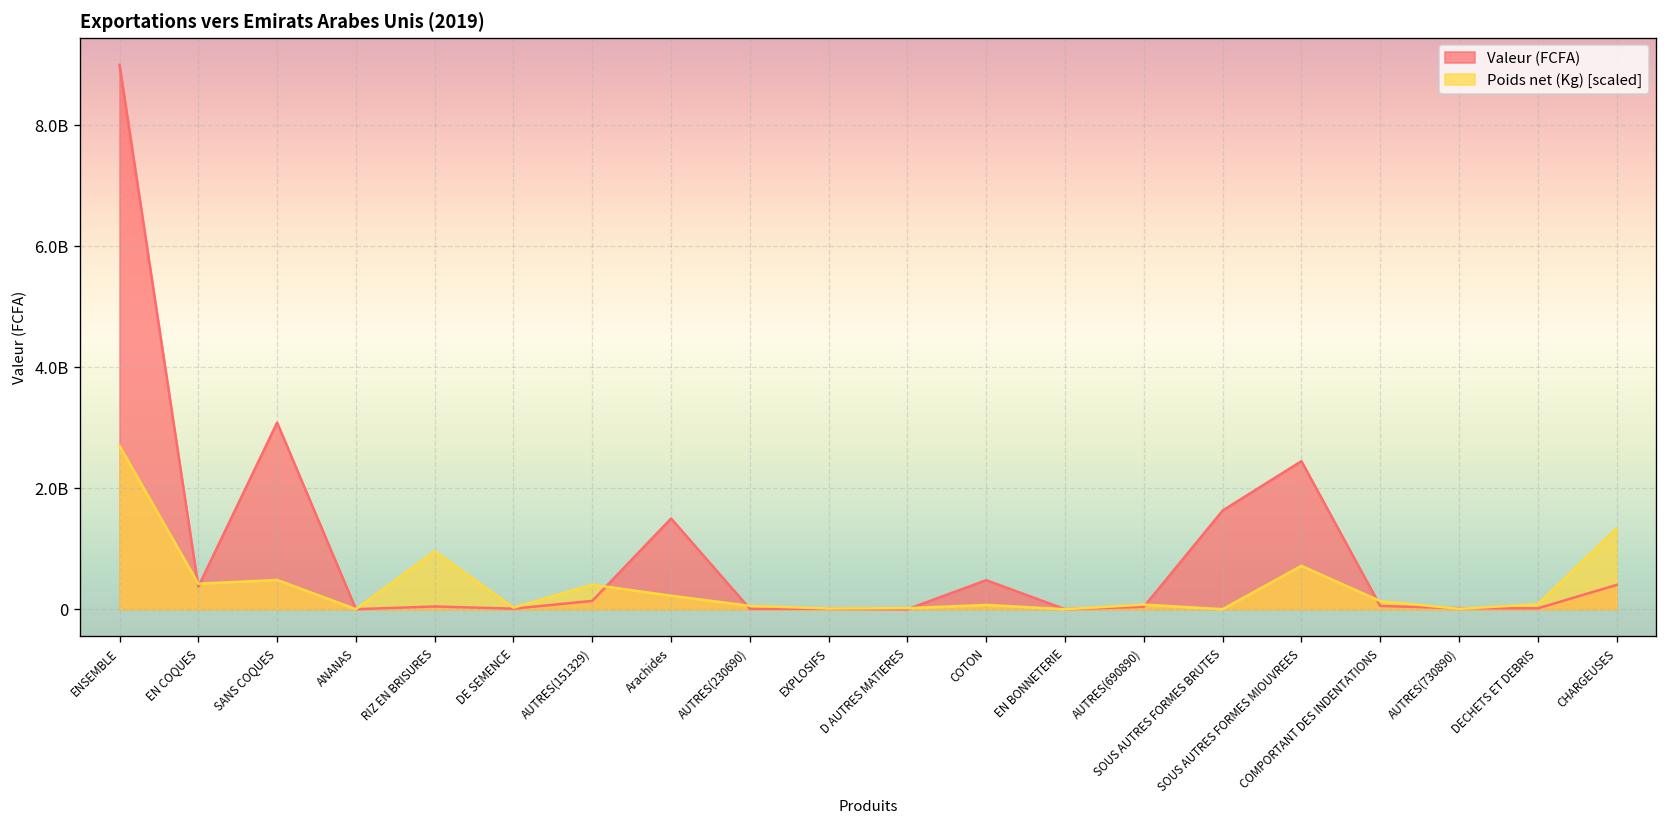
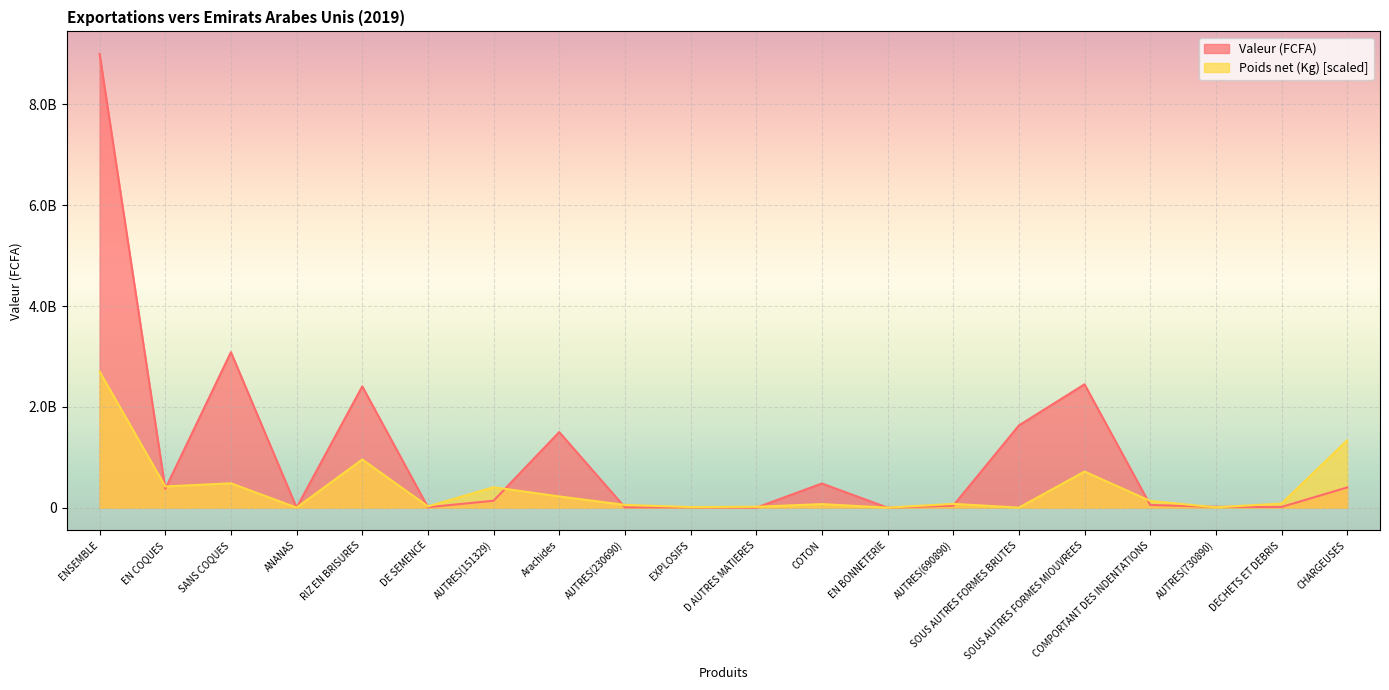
Valeur (FCFA), RIZ EN BRISURES: 0 -> 2400000000
